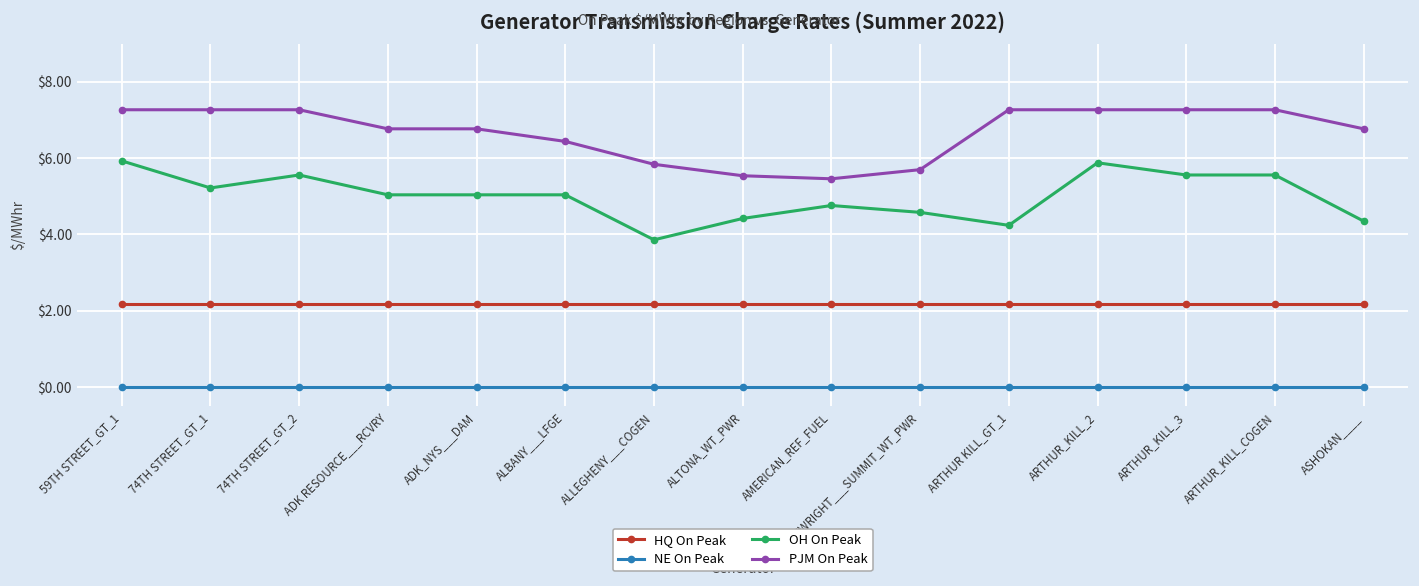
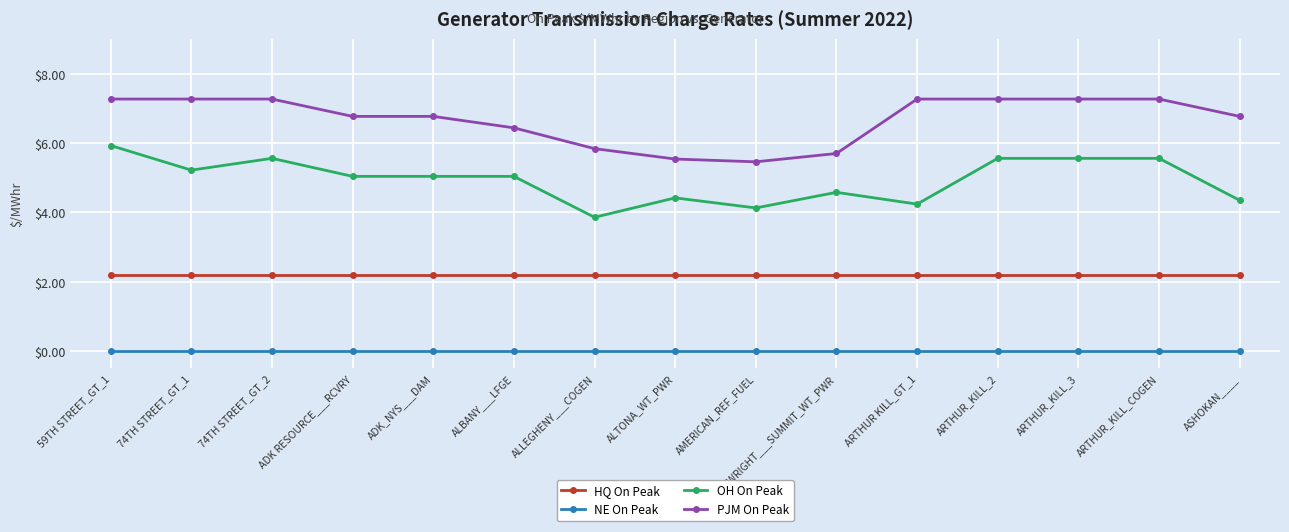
OH On Peak, AMERICAN_REF_FUEL: $4.8 -> $4.1
OH On Peak, ARTHUR_KILL_2: $5.9 -> $5.6
